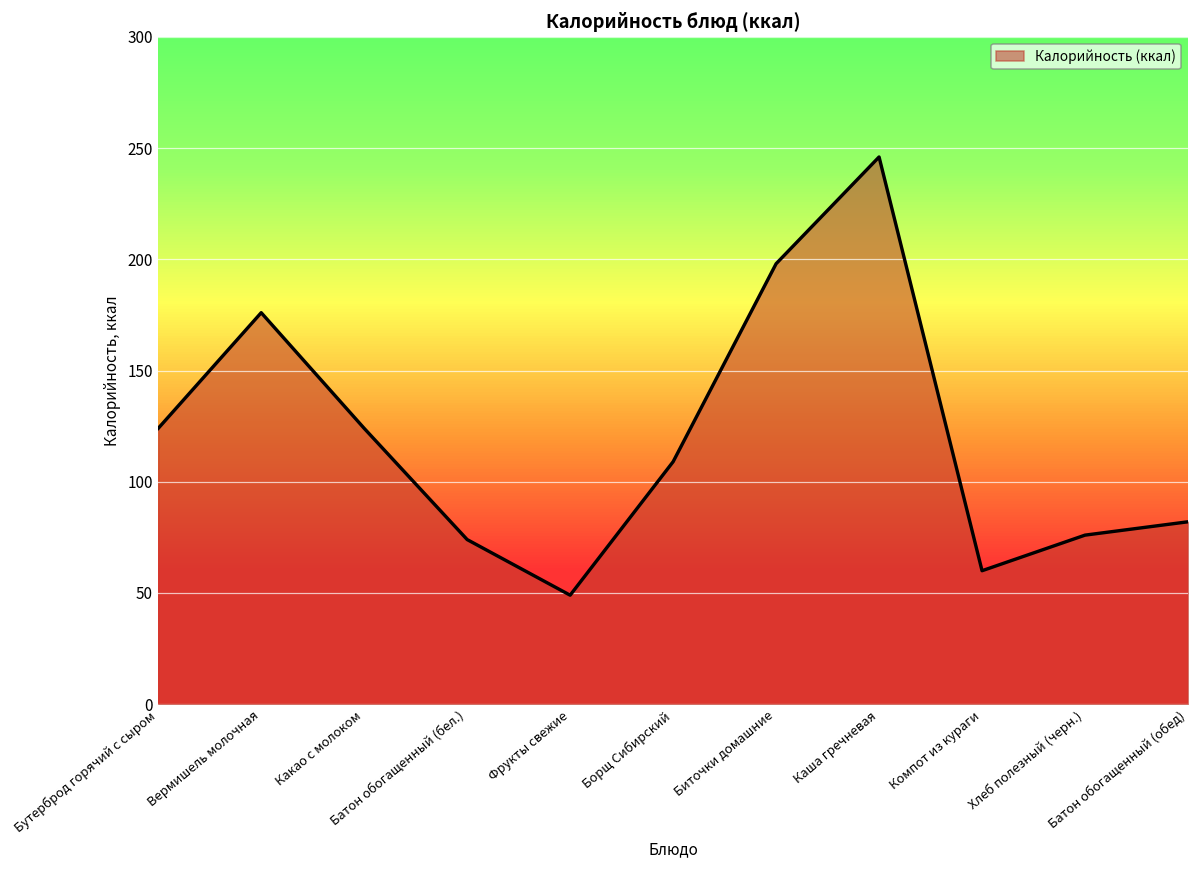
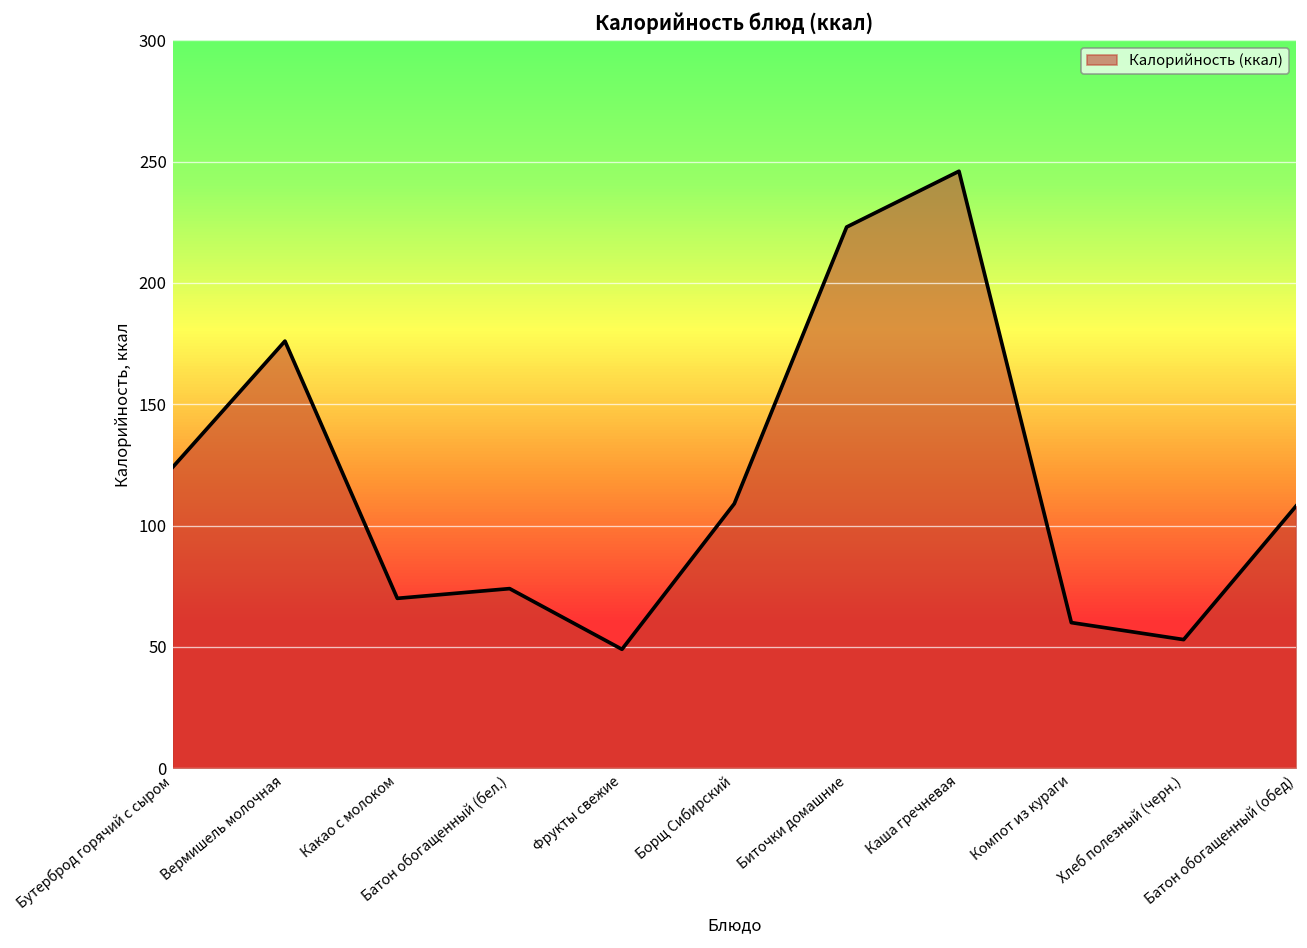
Какао с молоком: 124 -> 70
Биточки домашние: 198 -> 223
Хлеб полезный (черн.): 76 -> 53
Батон обогащенный (обед): 82 -> 108
